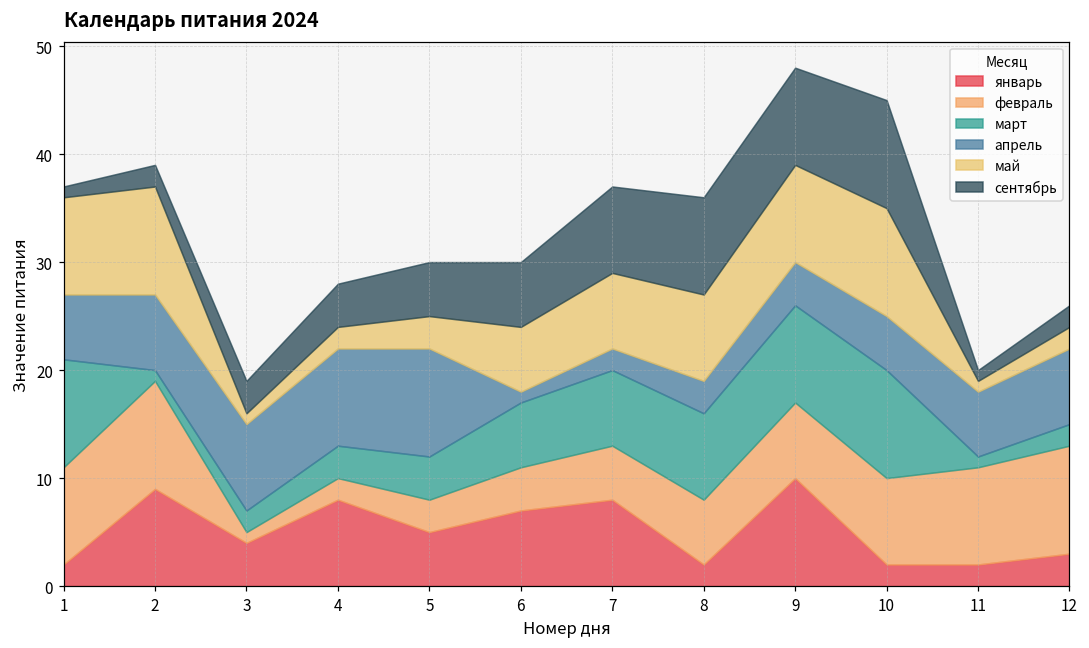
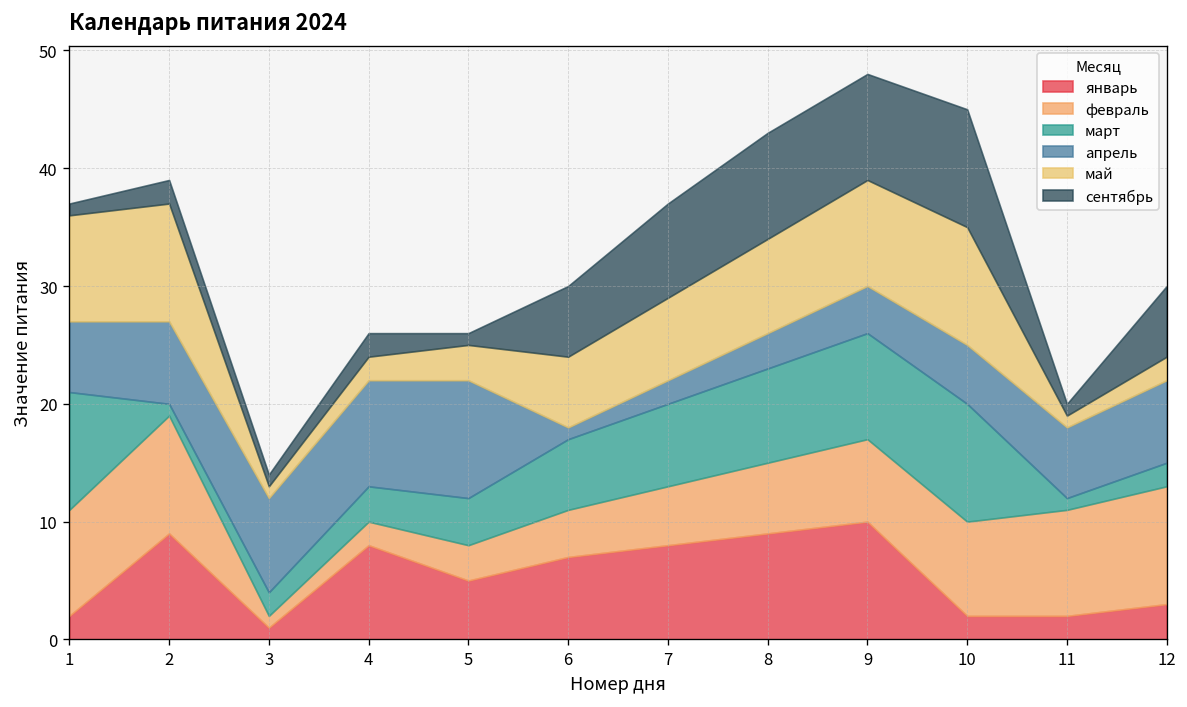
январь, 3: 4 -> 1
сентябрь, 3: 3 -> 1
сентябрь, 4: 4 -> 2
сентябрь, 5: 5 -> 1
январь, 8: 2 -> 9
сентябрь, 12: 2 -> 6
